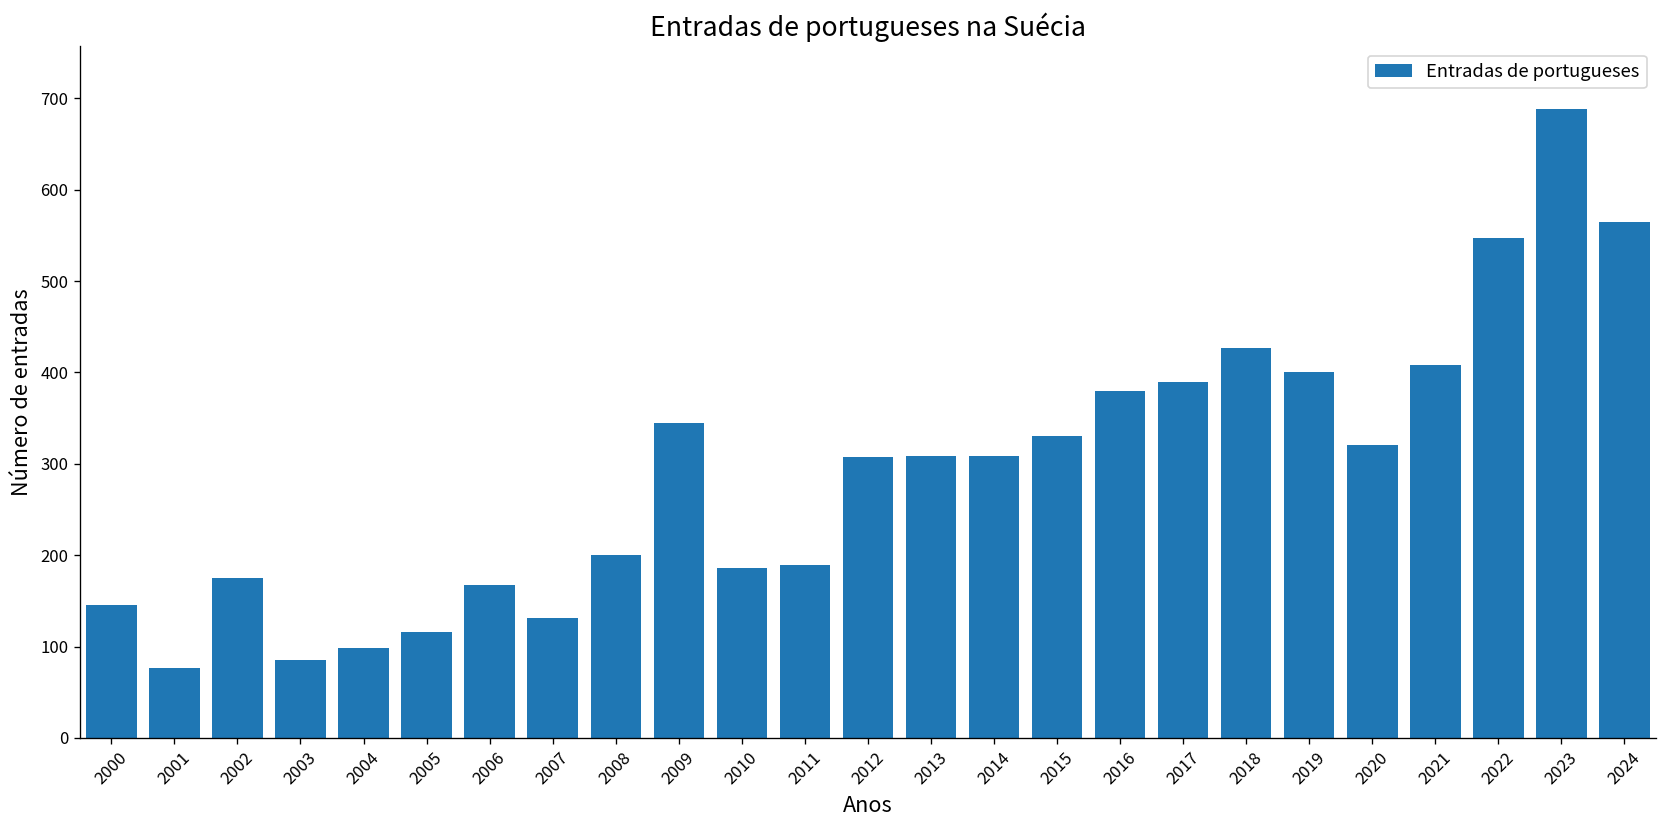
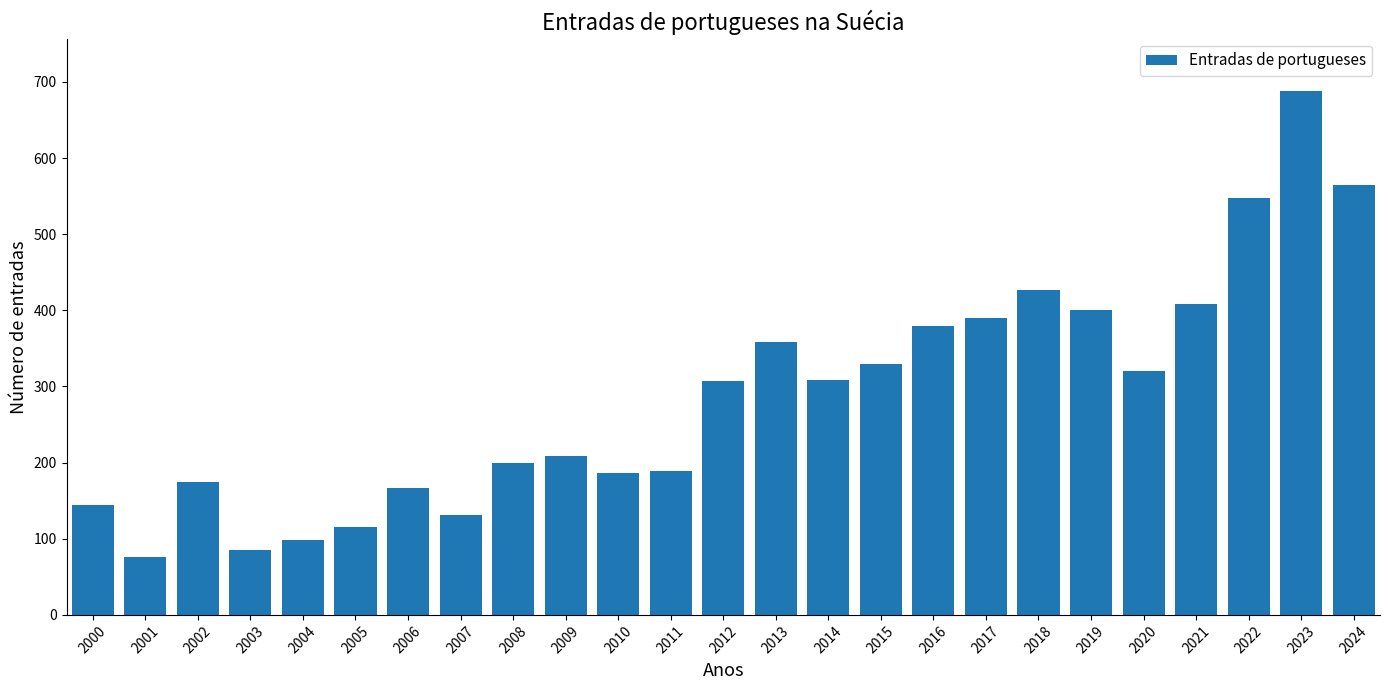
2009: 350 -> 210
2013: 310 -> 360
